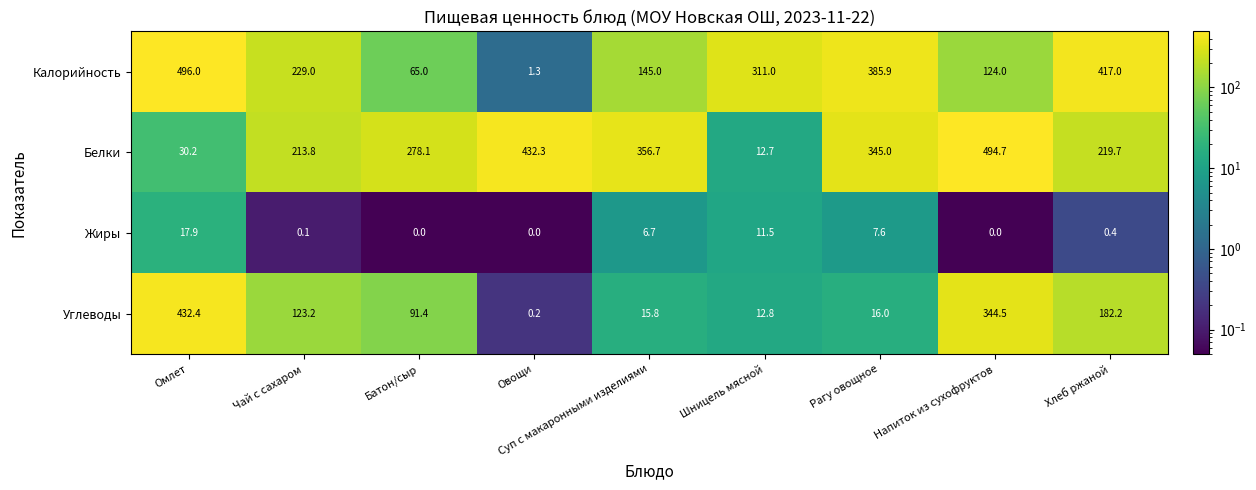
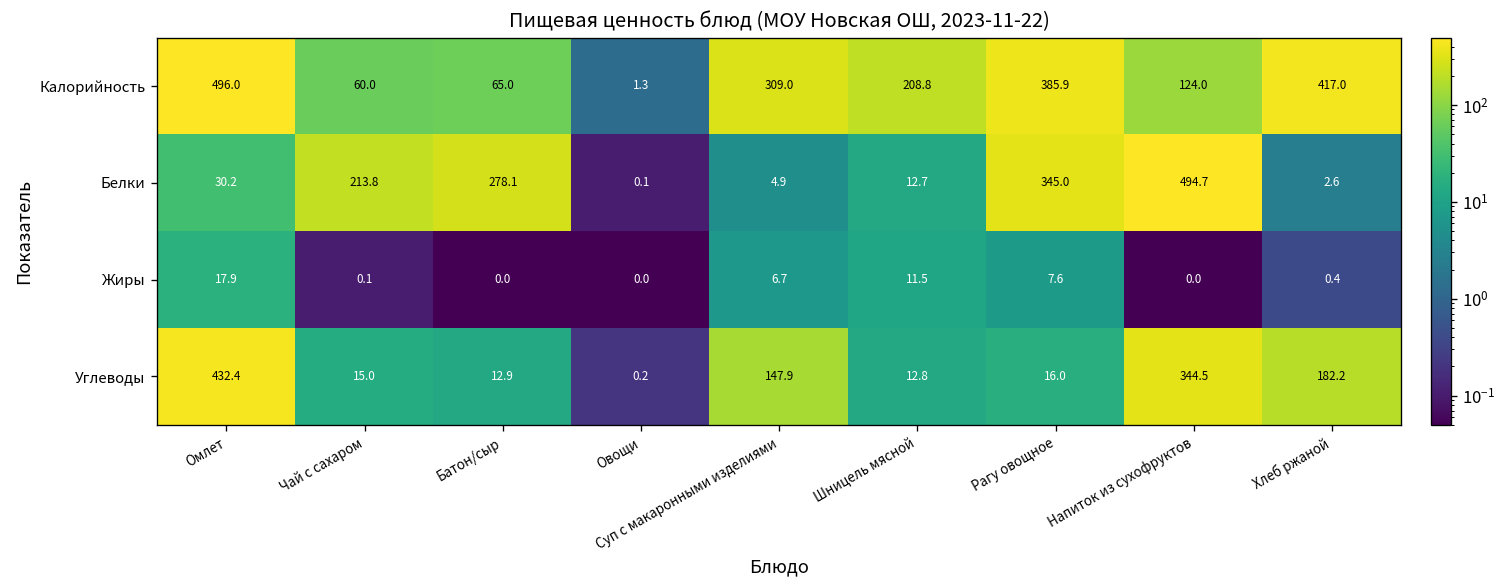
Калорийность, Чай с сахаром: 229.0 -> 60.0
Калорийность, Суп с макаронными изделиями: 145.0 -> 309.0
Калорийность, Шницель мясной: 311.0 -> 208.8
Белки, Овощи: 432.3 -> 0.1
Белки, Суп с макаронными изделиями: 356.7 -> 4.9
Белки, Хлеб ржаной: 219.7 -> 2.6
Углеводы, Чай с сахаром: 123.2 -> 15.0
Углеводы, Батон/сыр: 91.4 -> 12.9
Углеводы, Суп с макаронными изделиями: 15.8 -> 147.9
